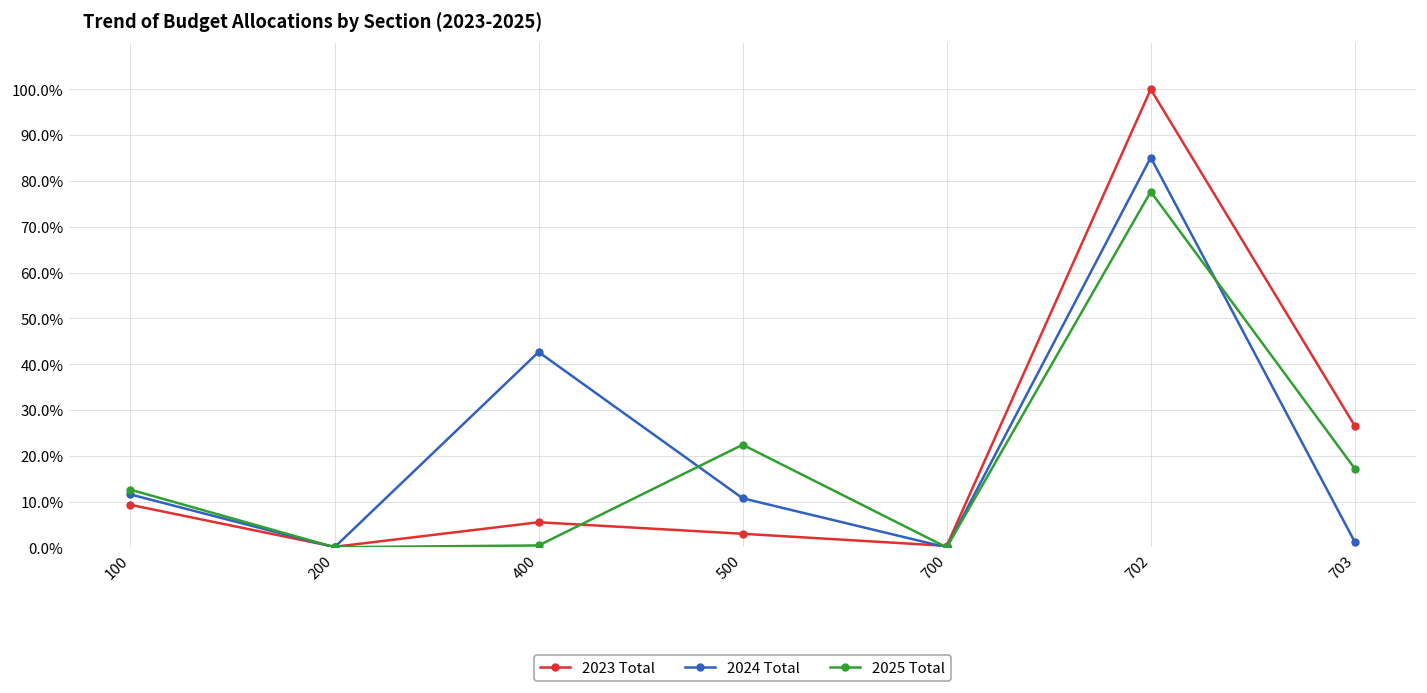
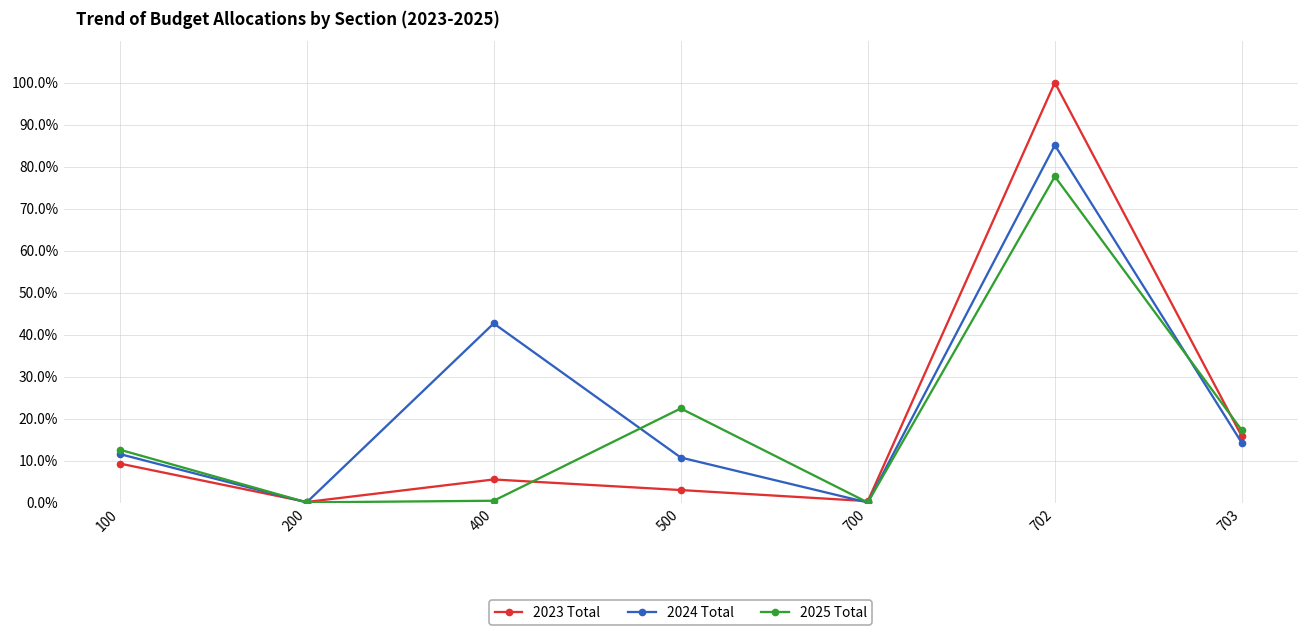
2023 Total, 703: 27% -> 16%
2024 Total, 703: 1% -> 14%
